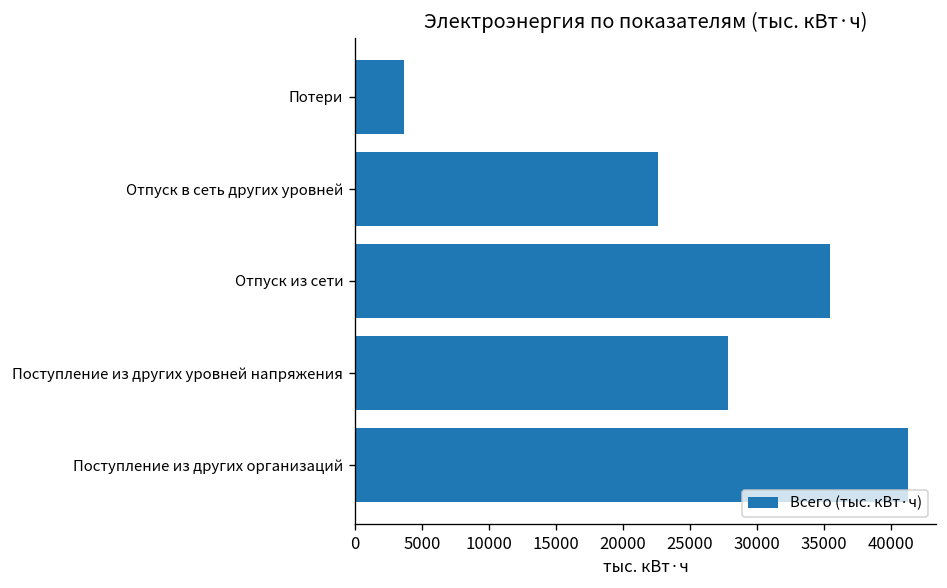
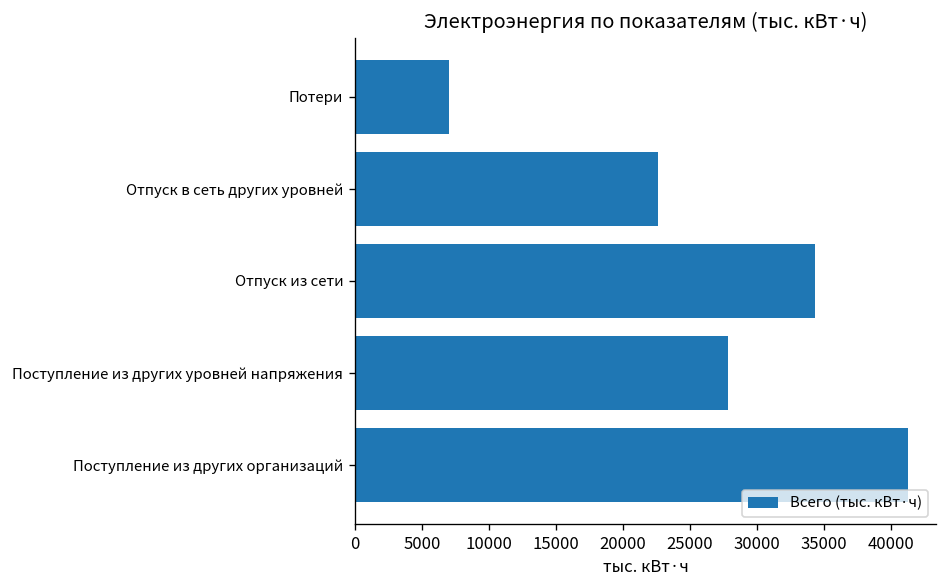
Потери: 3700 -> 7000
Отпуск из сети: 35500 -> 34300
